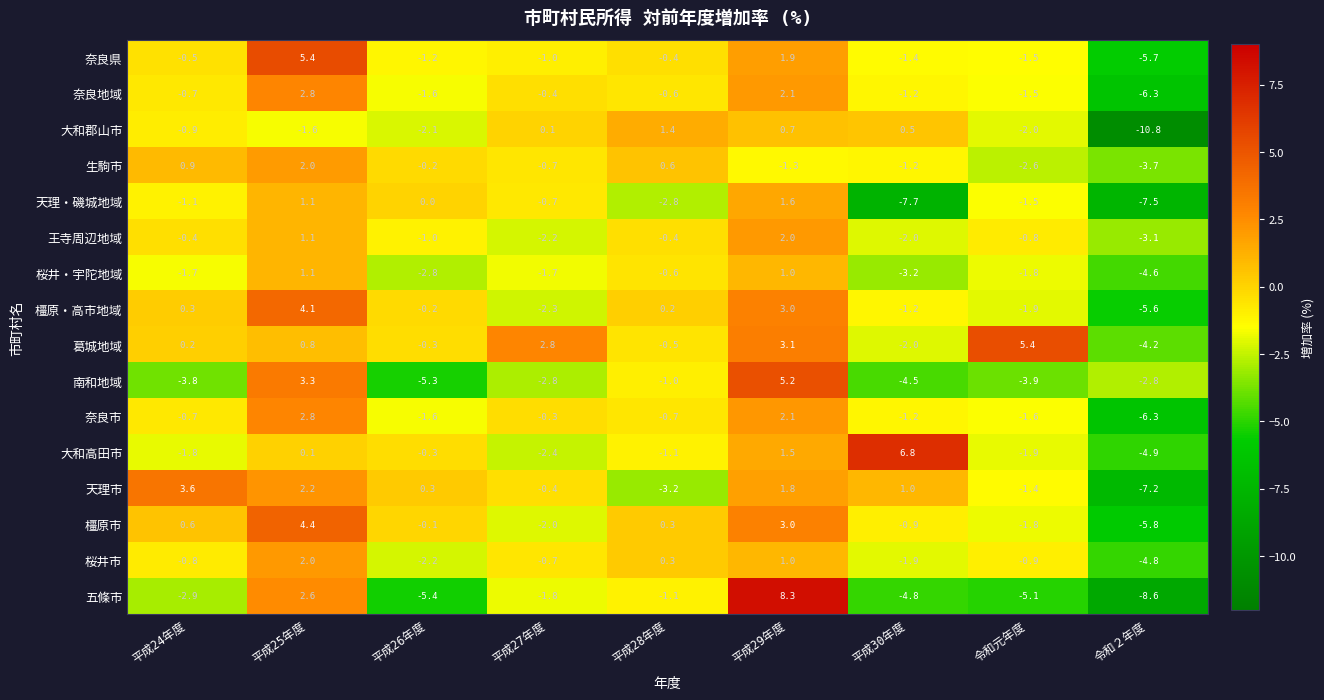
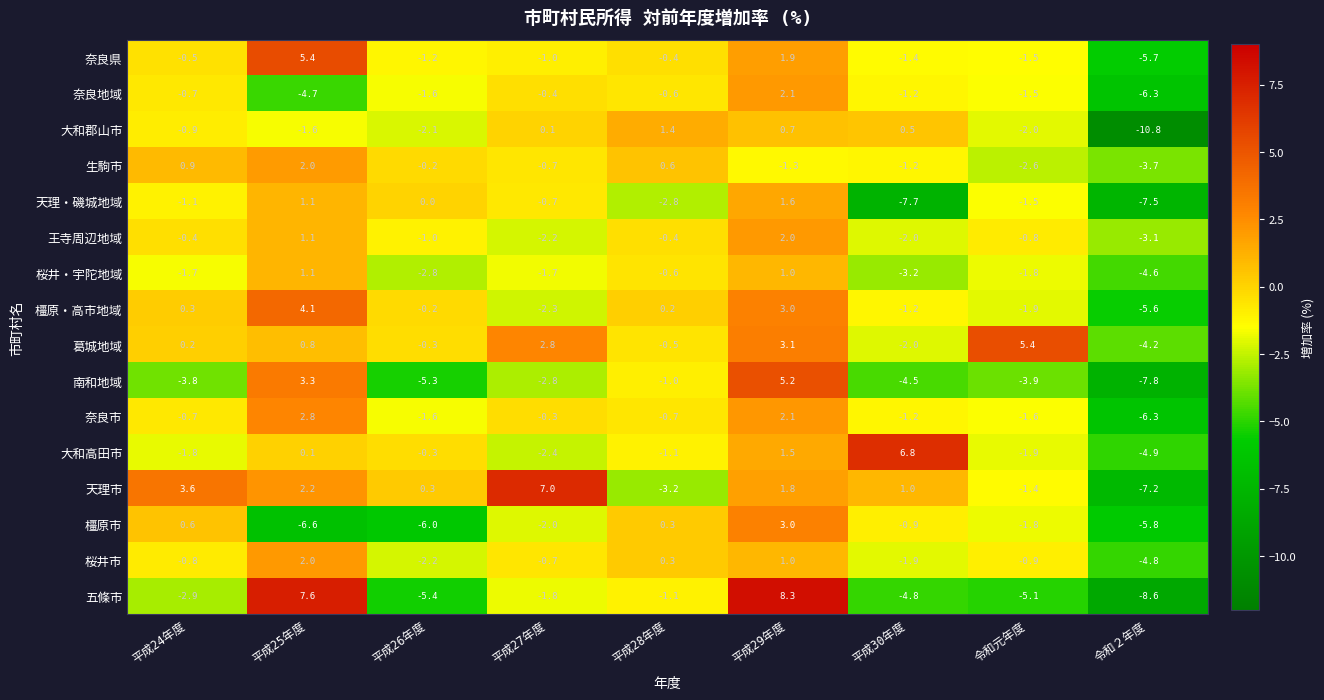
奈良地域, 平成25年度: 2.8 -> -4.7
南和地域, 令和２年度: -2.8 -> -7.8
天理市, 平成27年度: -0.4 -> 7.0
橿原市, 平成25年度: 4.4 -> -6.6
橿原市, 平成26年度: -0.1 -> -6.0
五條市, 平成25年度: 2.6 -> 7.6
